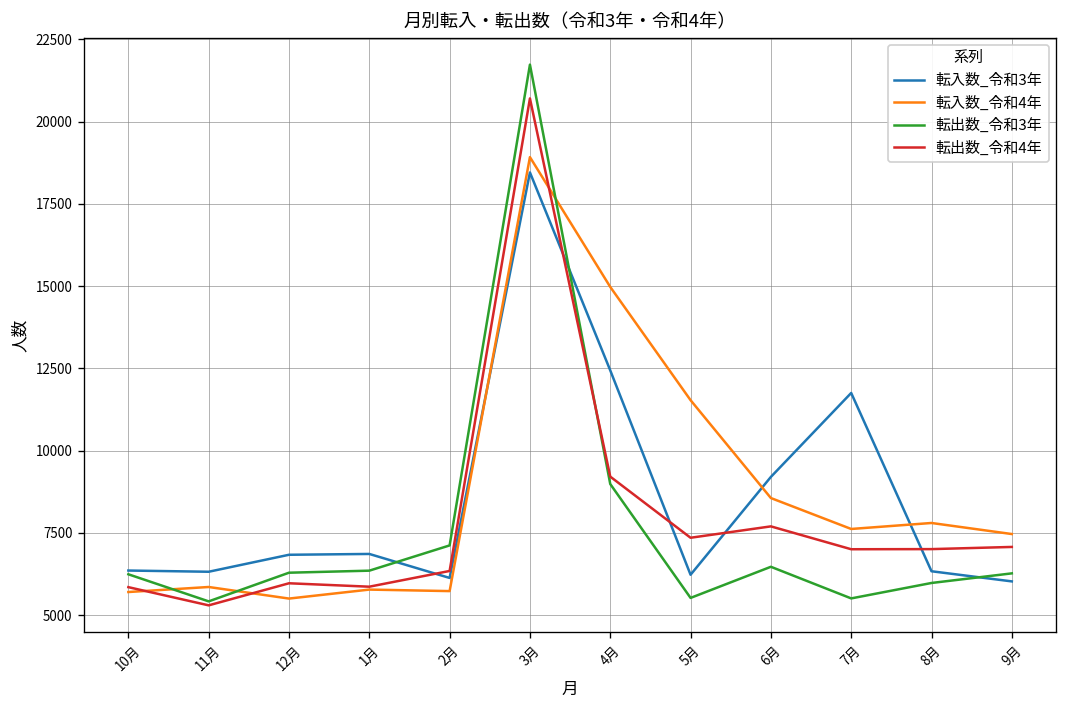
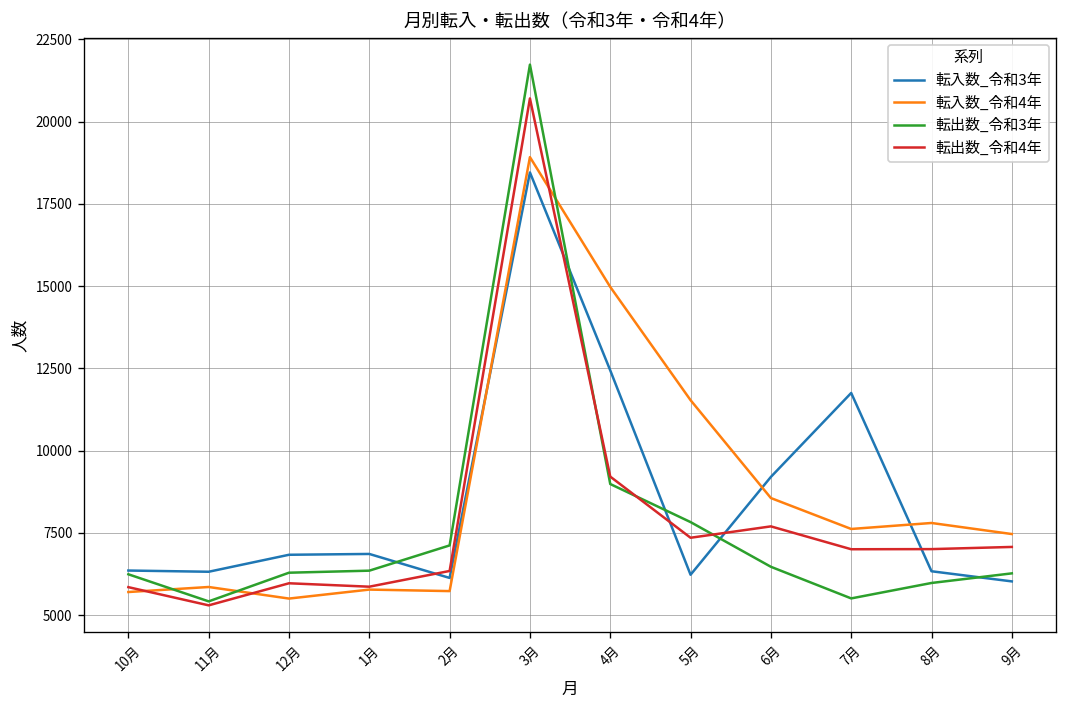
転出数_令和3年, 5月: 5500 -> 7800
